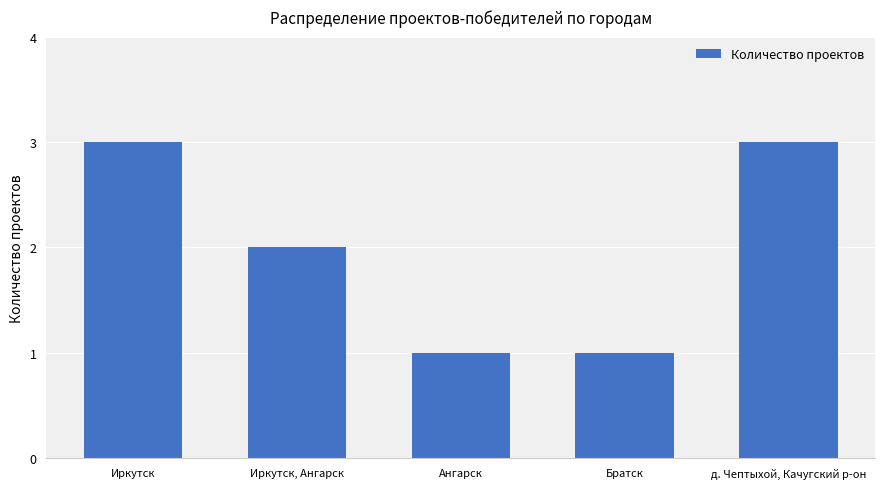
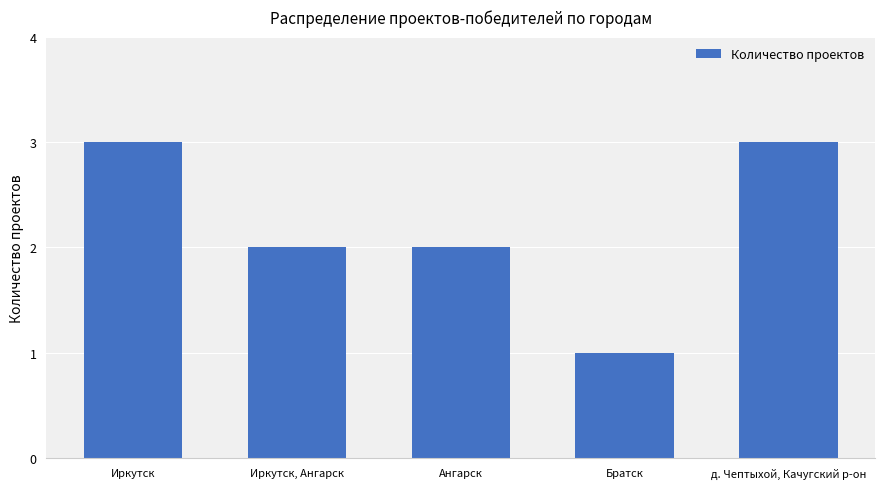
Ангарск: 1 -> 2
